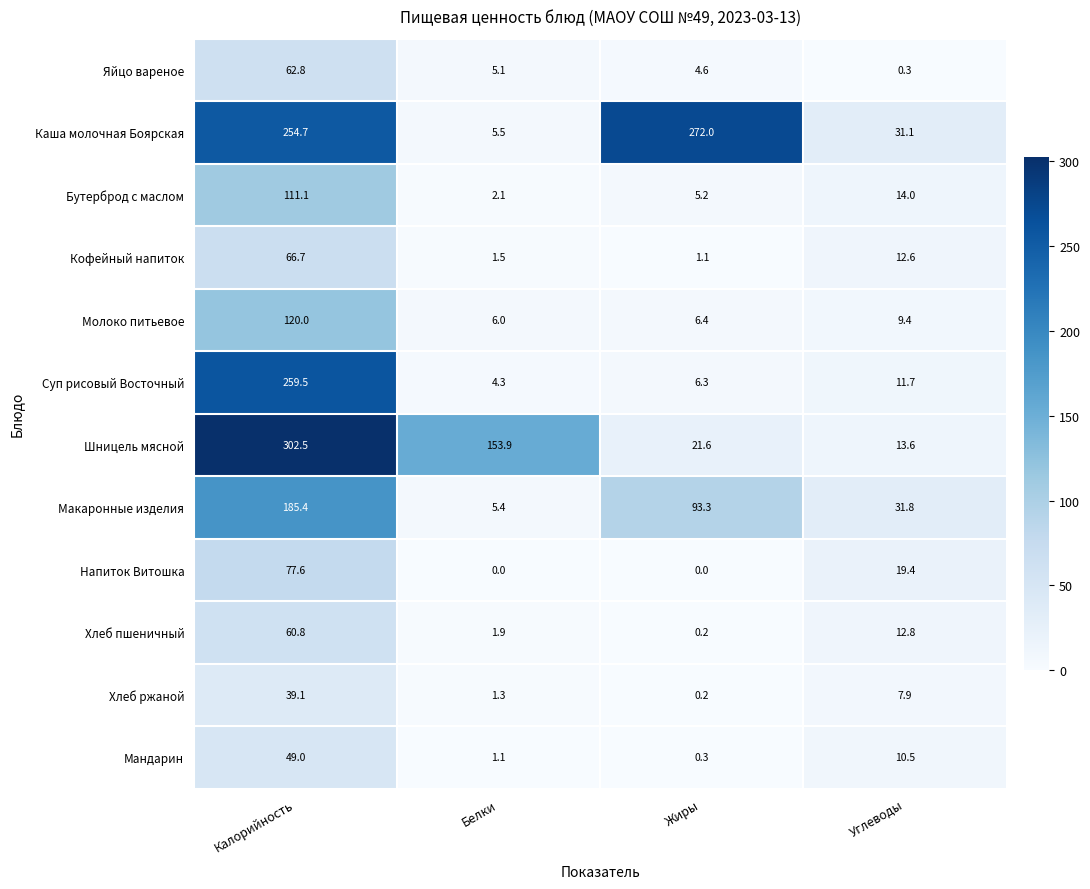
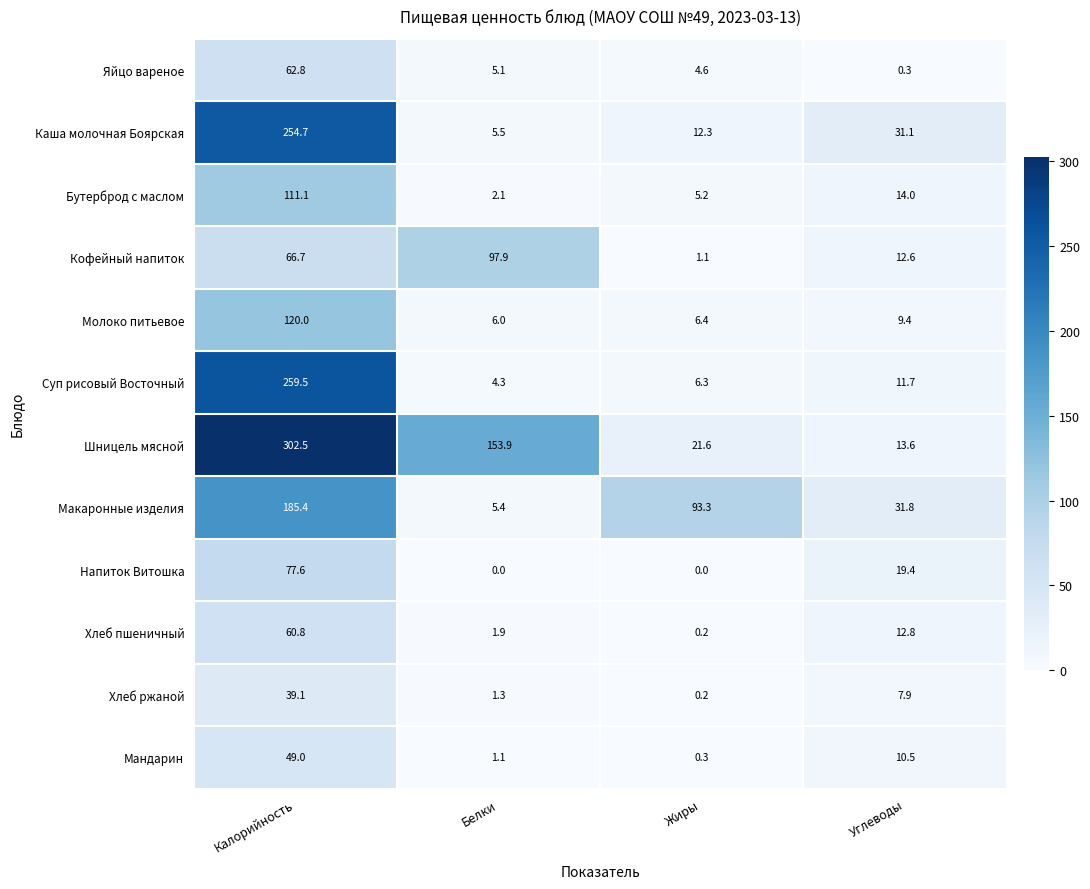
Каша молочная Боярская, Жиры: 272.0 -> 12.3
Кофейный напиток, Белки: 1.5 -> 97.9
